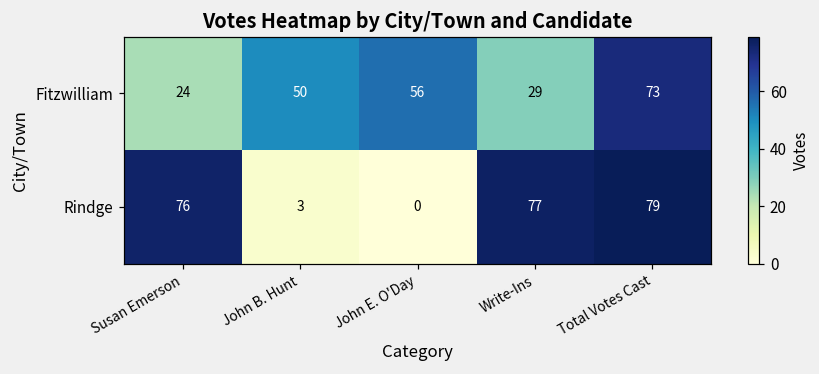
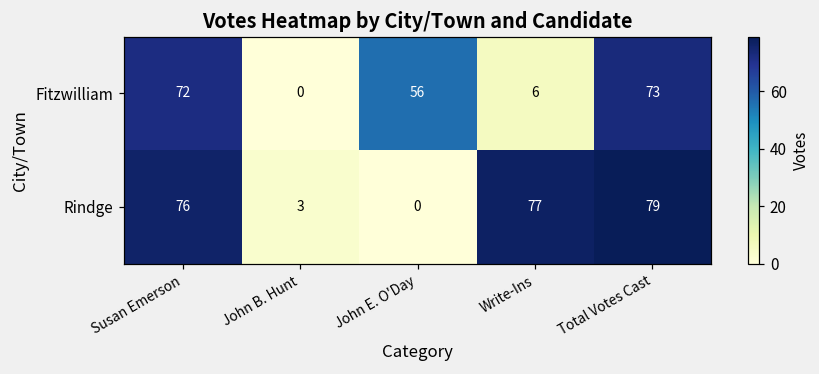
Fitzwilliam, Susan Emerson: 24 -> 72
Fitzwilliam, John B. Hunt: 50 -> 0
Fitzwilliam, Write-Ins: 29 -> 6
